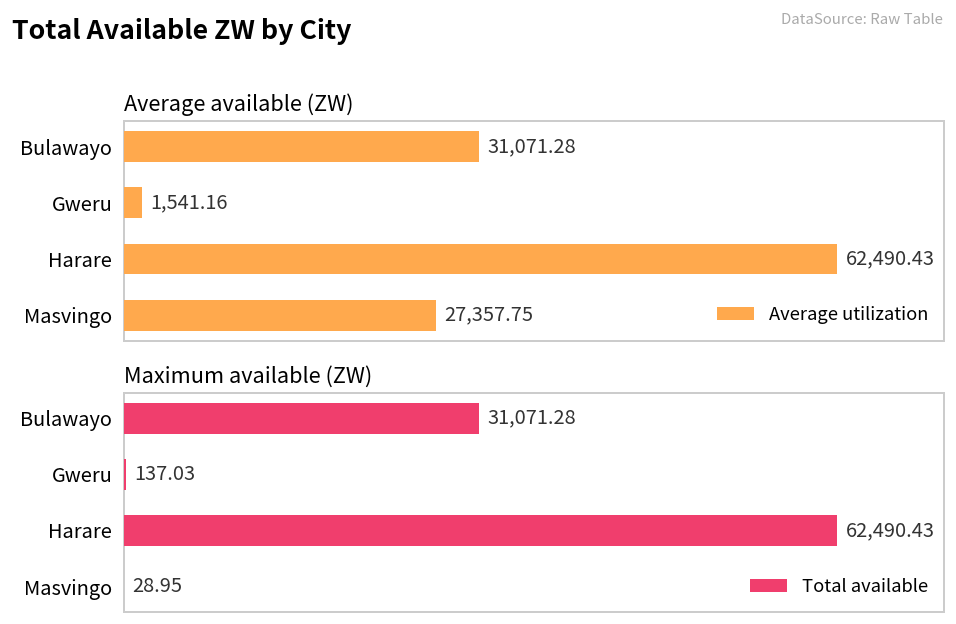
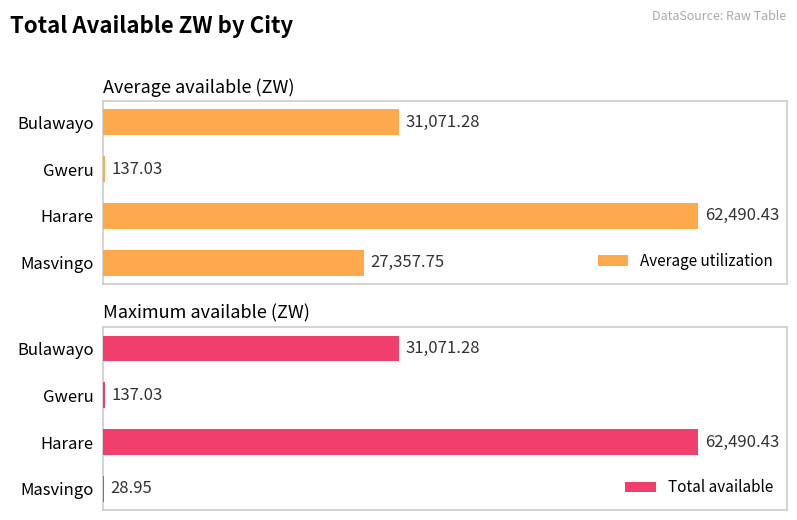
Average available (ZW), Gweru: 1,541.16 -> 137.03
